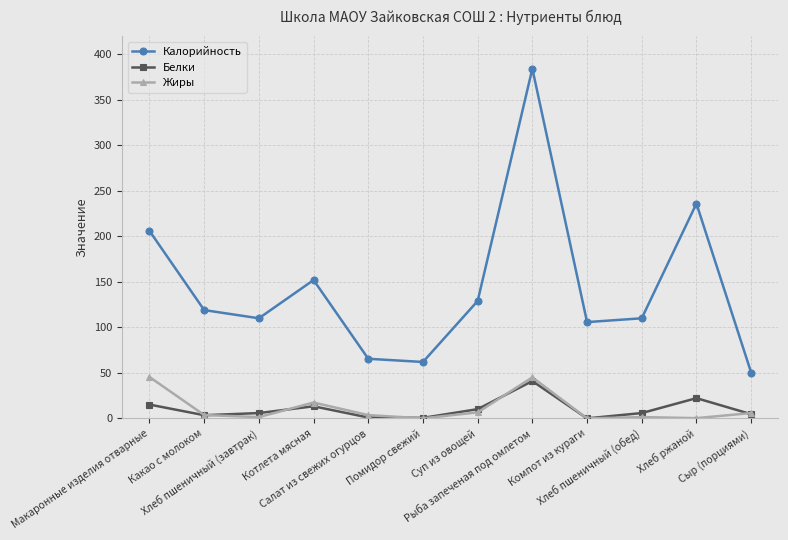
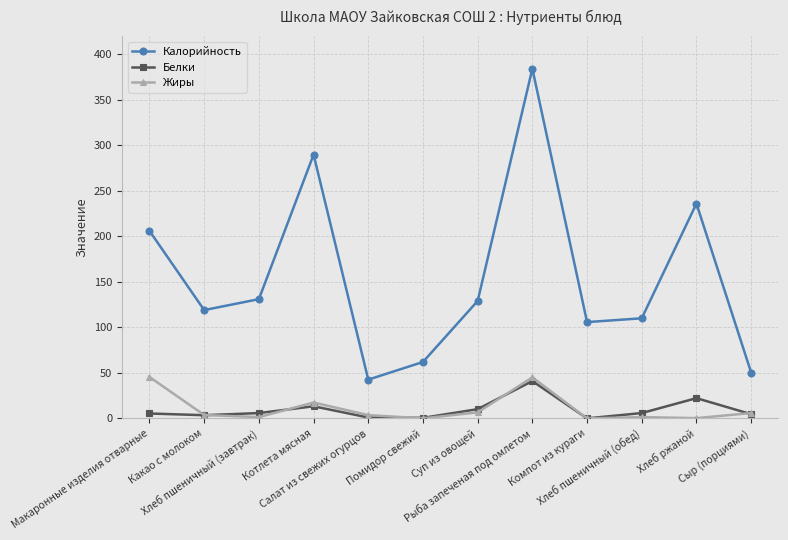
Белки, Макаронные изделия отварные: 20 -> 10
Калорийность, Хлеб пшеничный (завтрак): 110 -> 130
Калорийность, Котлета мясная: 150 -> 290
Калорийность, Салат из свежих огурцов: 70 -> 40
